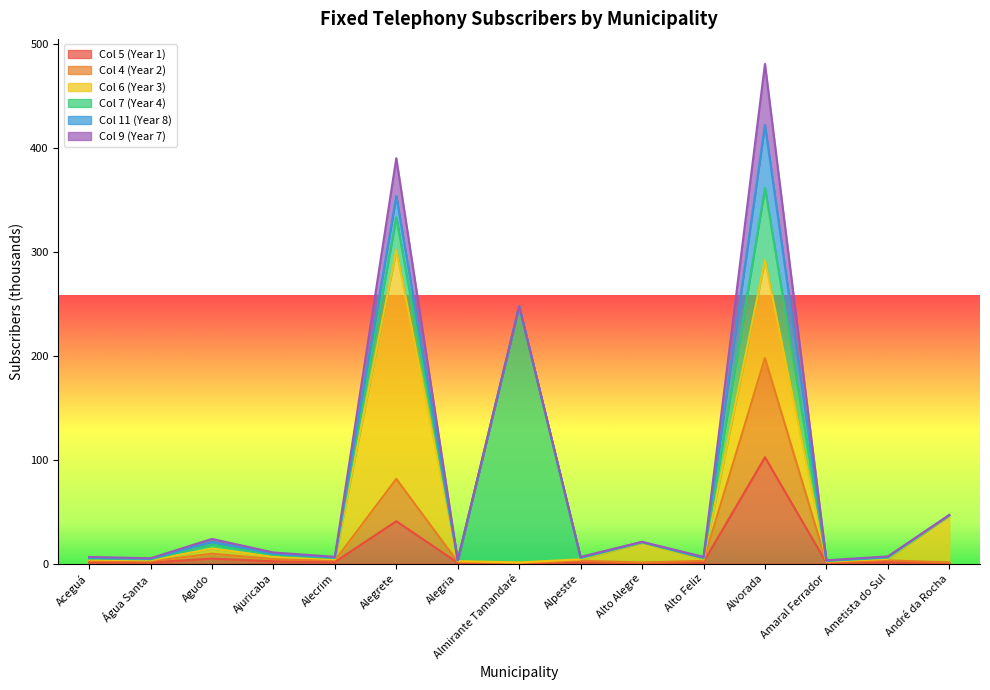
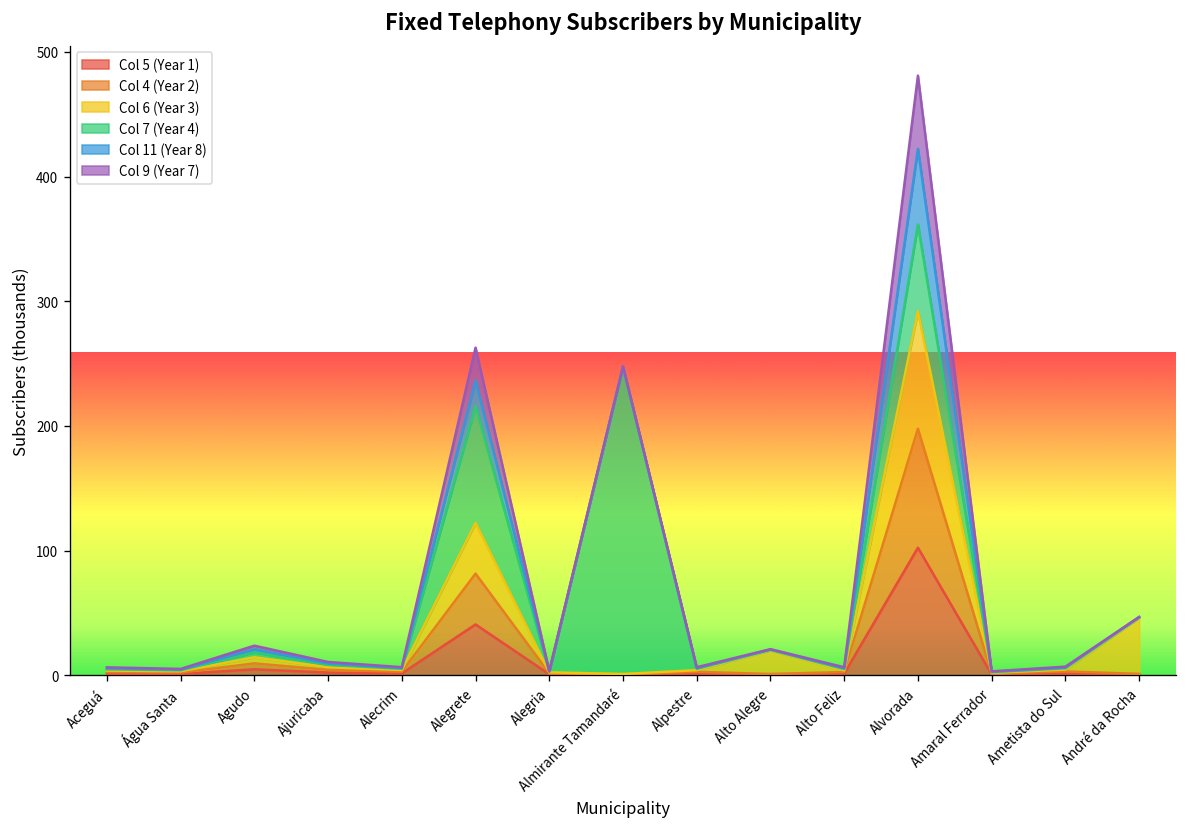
Col 6 (Year 3), Alegrete: 220 -> 41
Col 7 (Year 4), Alegrete: 31 -> 94
Col 9 (Year 7), Alegrete: 36 -> 26
